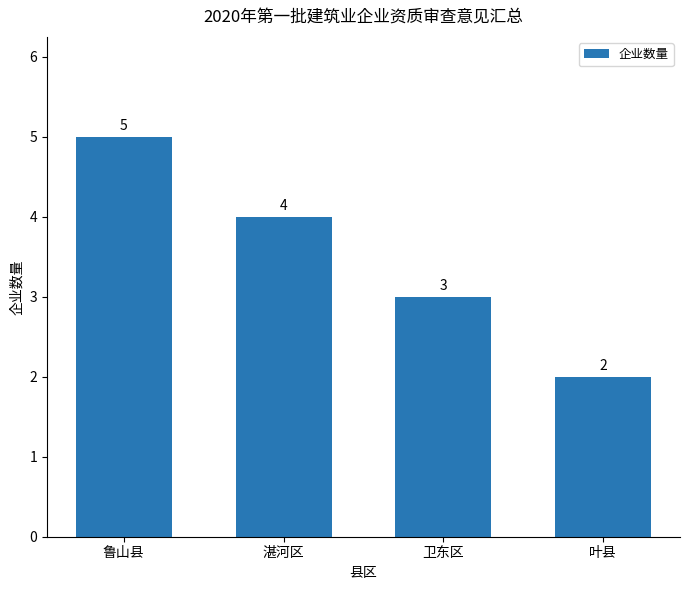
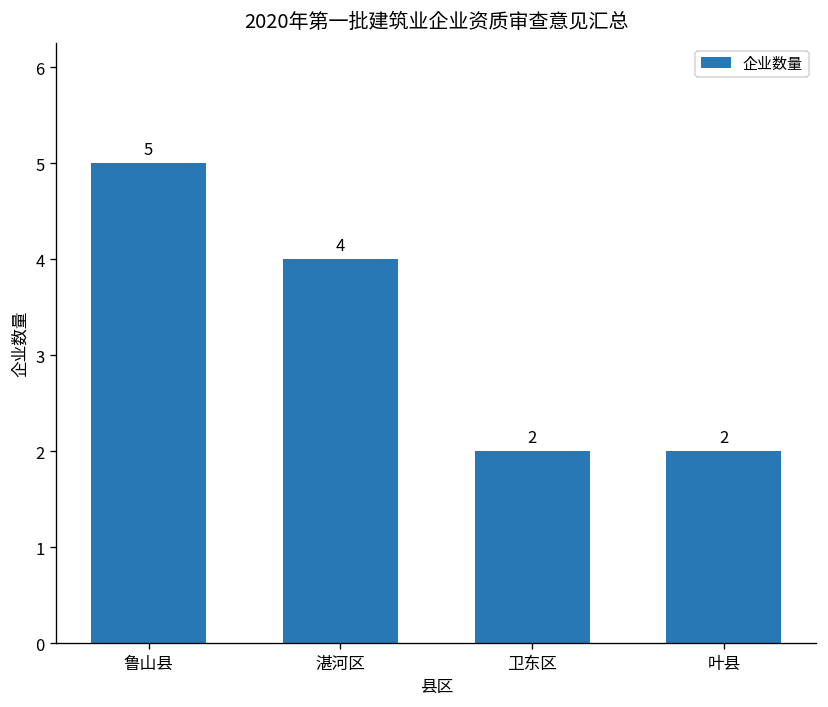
卫东区: 3 -> 2
